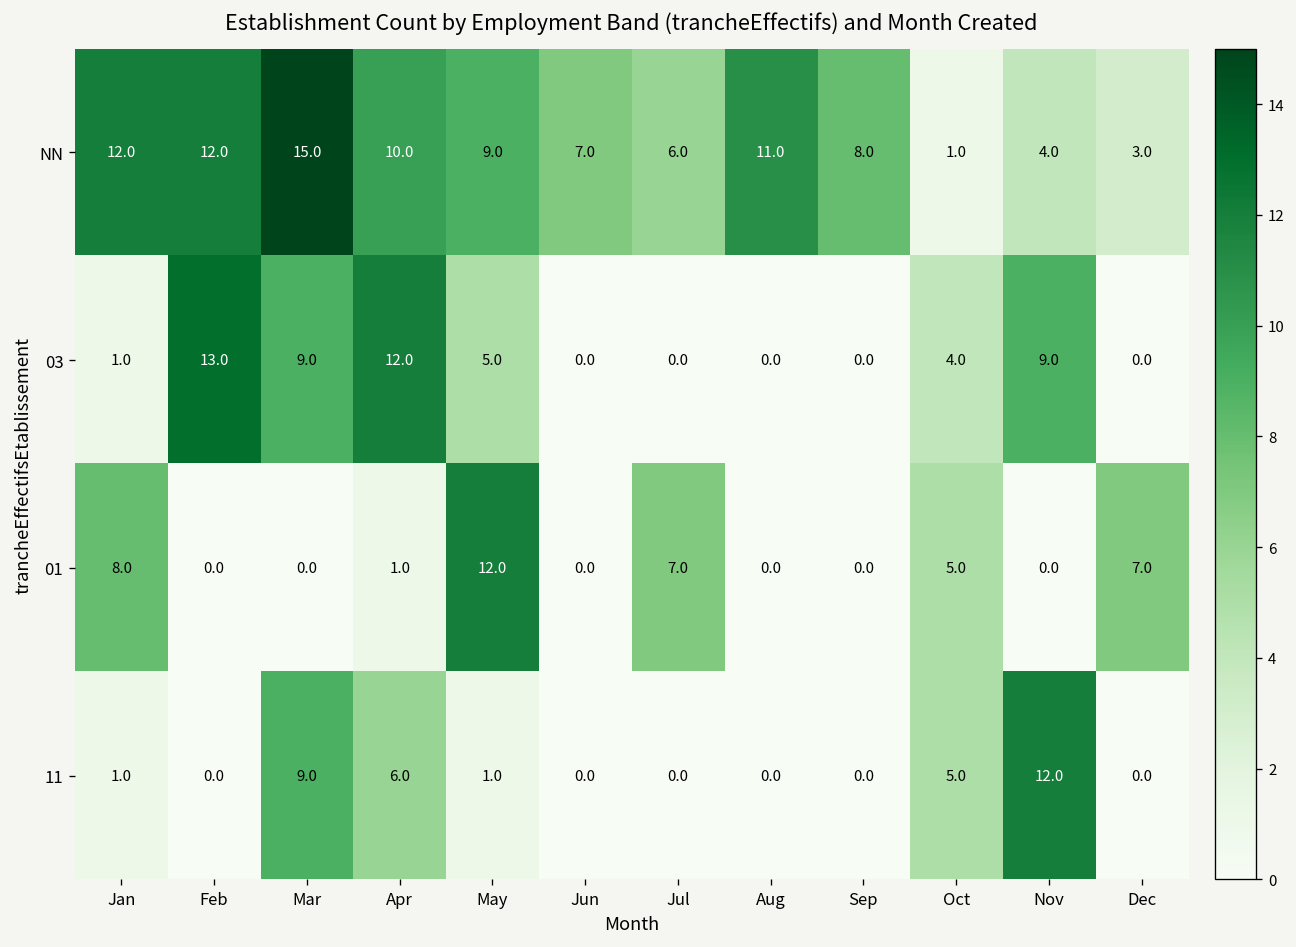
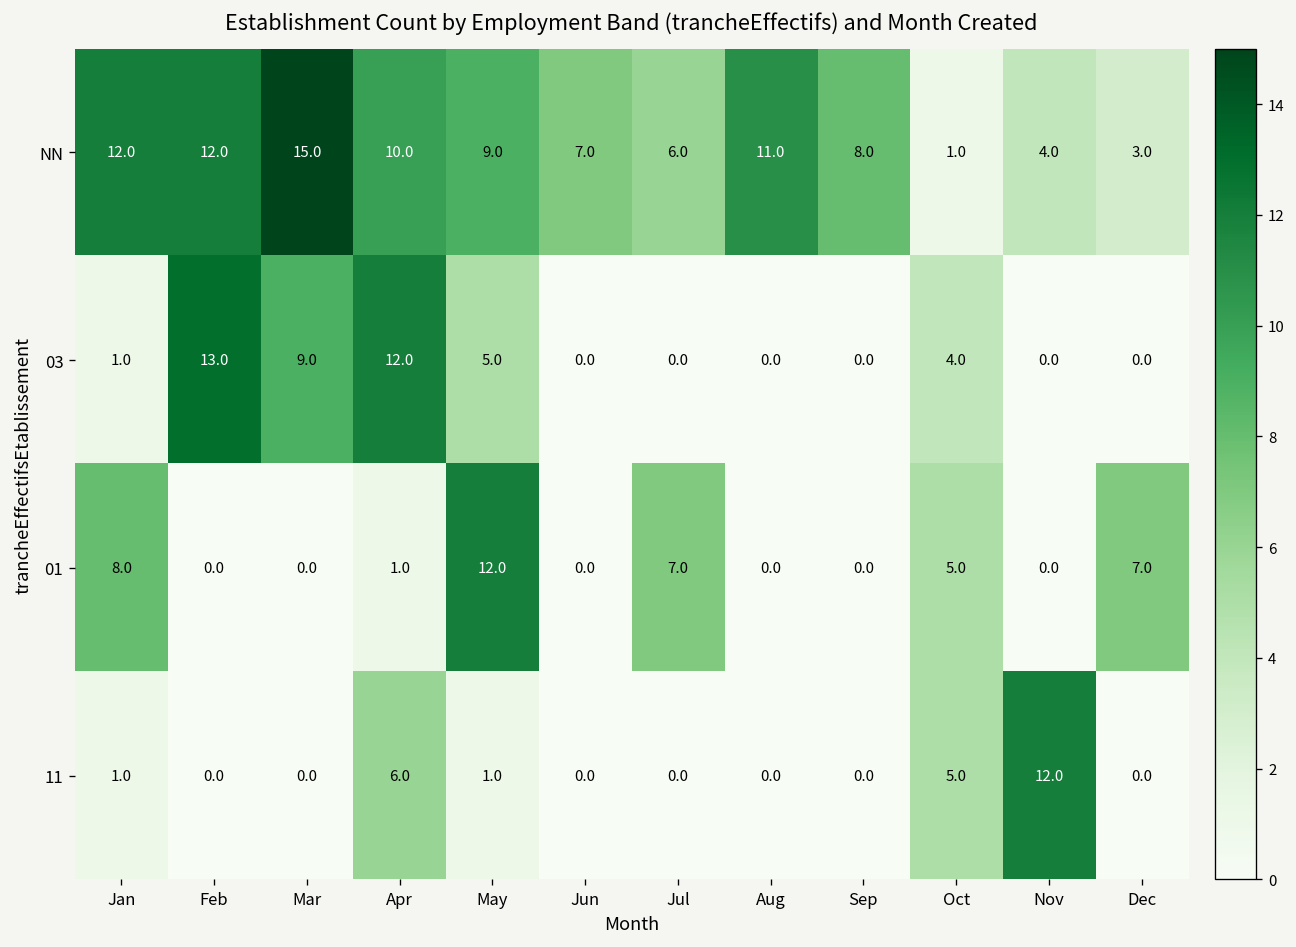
03, Nov: 9.0 -> 0.0
11, Mar: 9.0 -> 0.0
